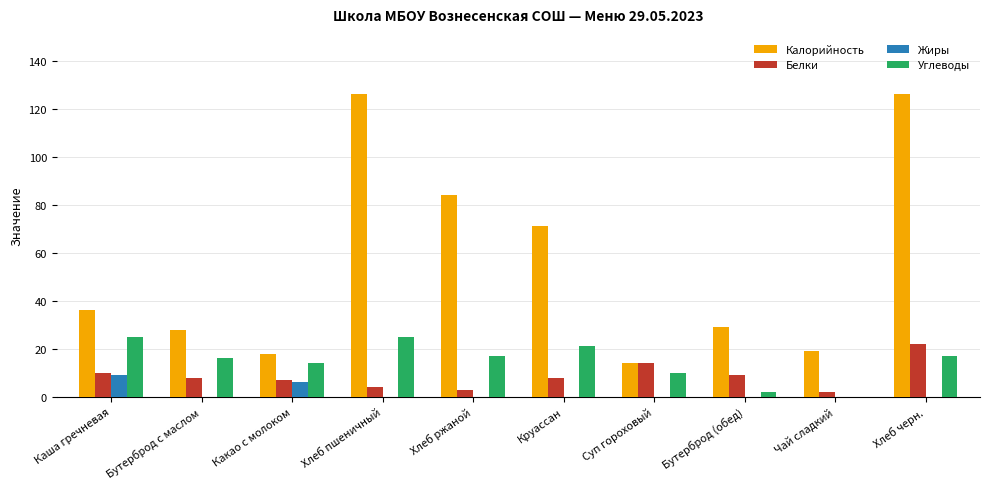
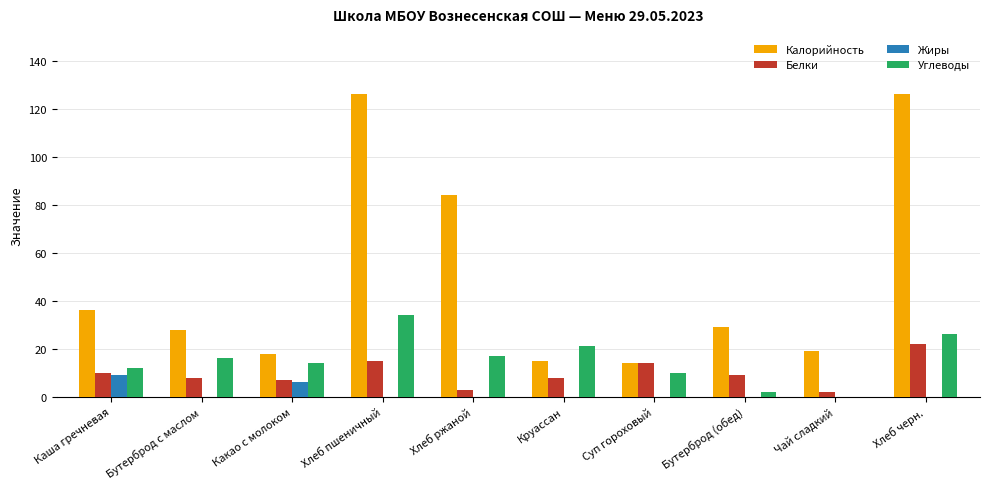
Углеводы, Каша гречневая: 25 -> 12
Белки, Хлеб пшеничный: 4 -> 15
Углеводы, Хлеб пшеничный: 25 -> 34
Калорийность, Круассан: 71 -> 15
Углеводы, Хлеб черн.: 17 -> 26
